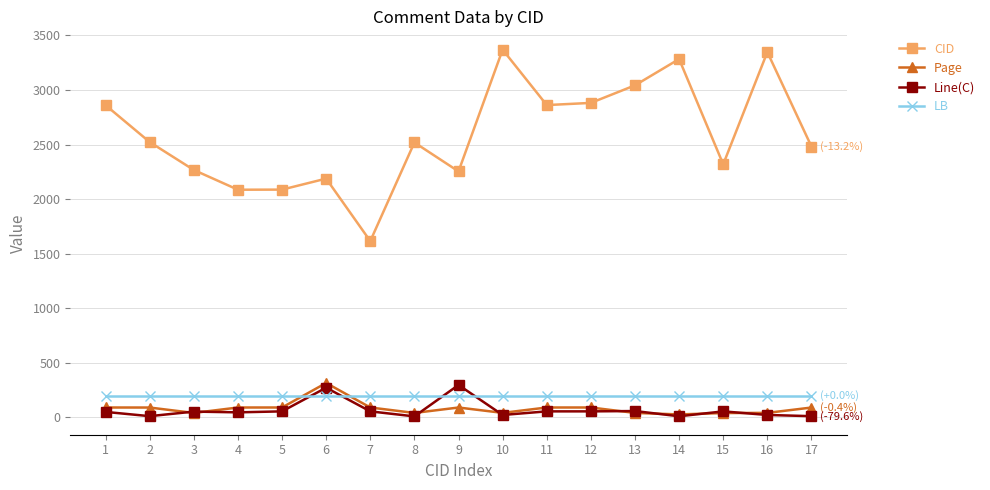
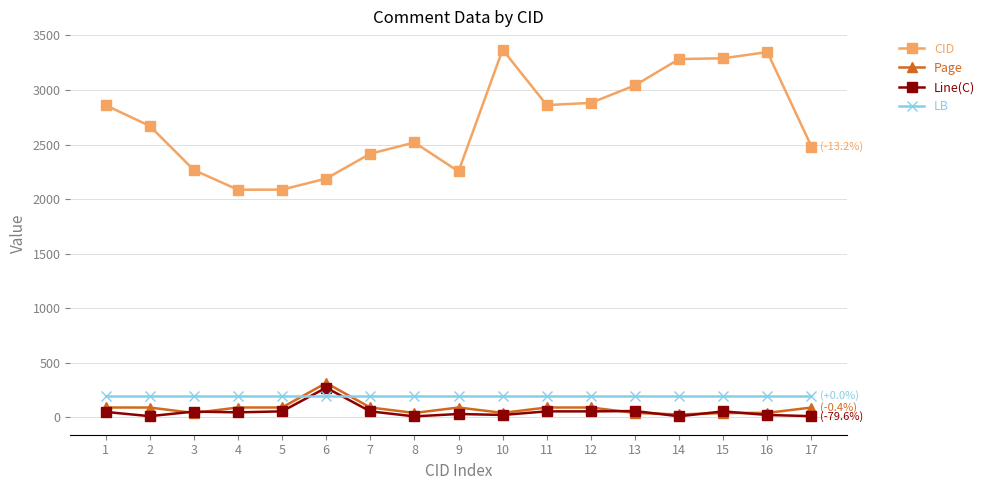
CID, 2: 2520 -> 2670
CID, 7: 1620 -> 2420
Line(C), 9: 300 -> 30
CID, 15: 2320 -> 3290
